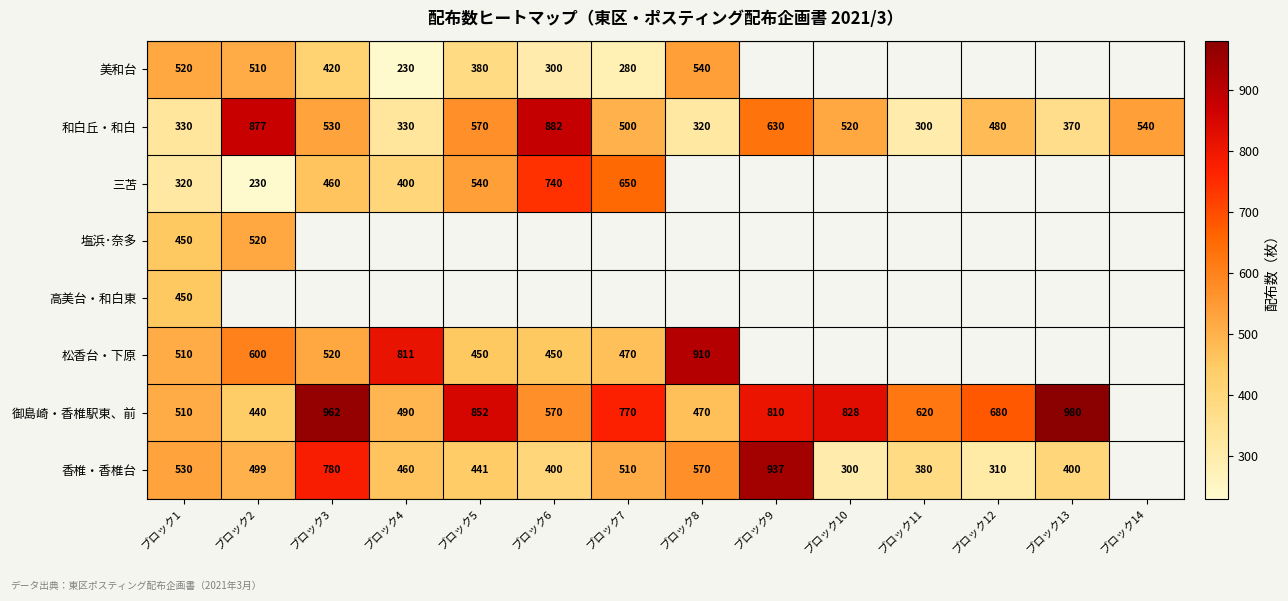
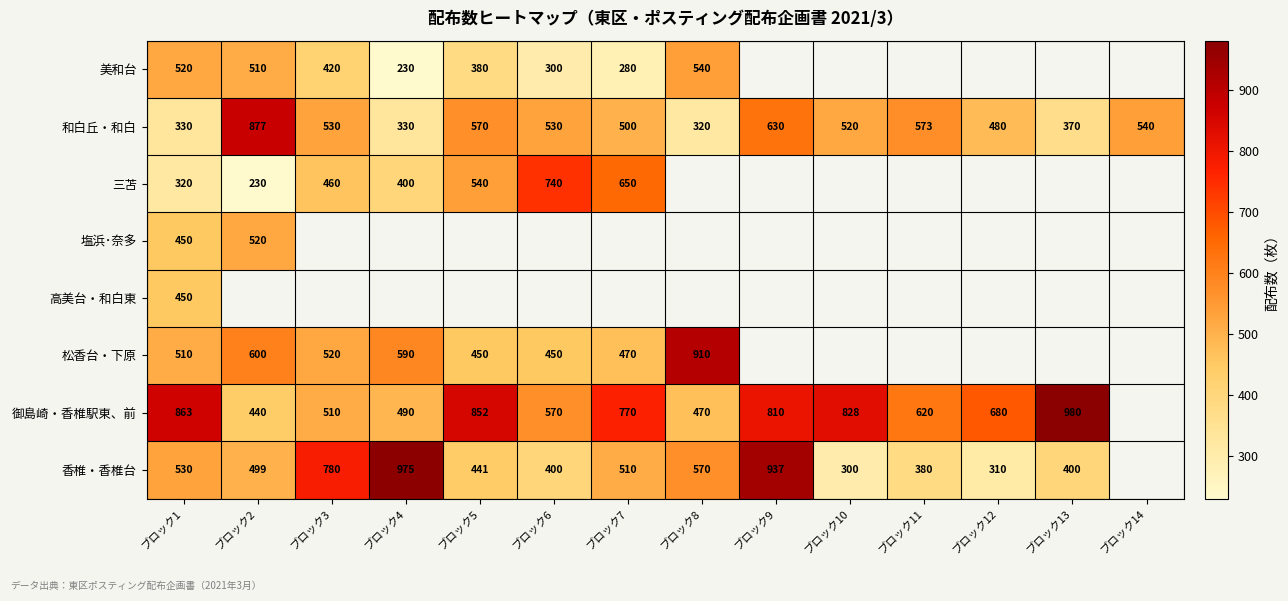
和白丘・和白, ブロック6: 882 -> 530
和白丘・和白, ブロック11: 300 -> 573
松香台・下原, ブロック4: 811 -> 590
御島崎・香椎駅東、前, ブロック1: 510 -> 863
御島崎・香椎駅東、前, ブロック3: 962 -> 510
香椎・香椎台, ブロック4: 460 -> 975
